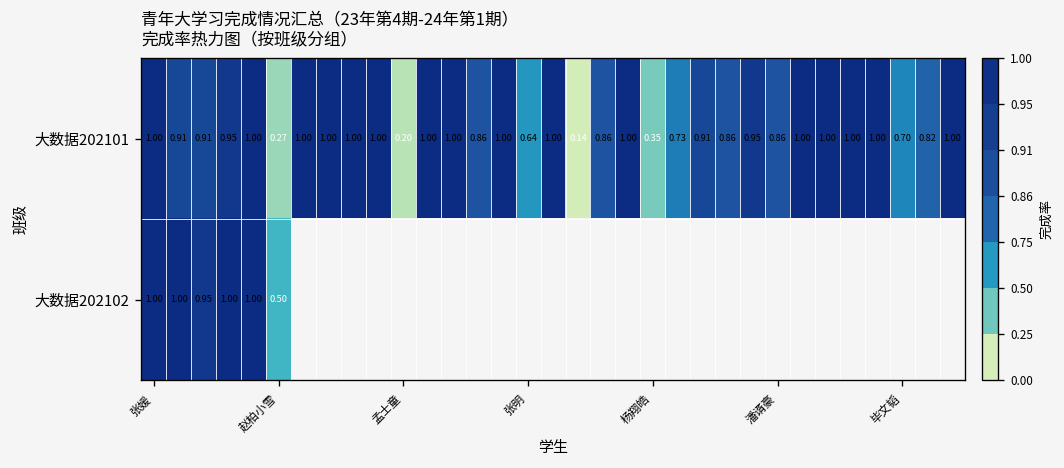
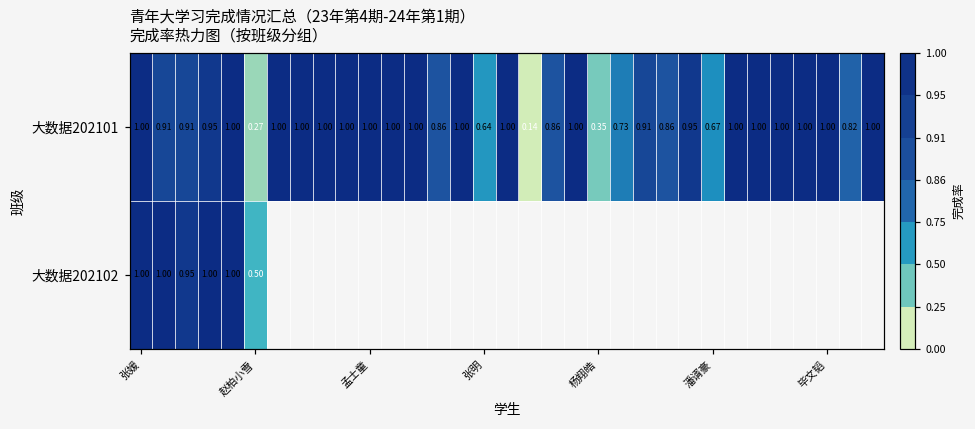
大数据202101, 孟士童: 0.20 -> 1.00
大数据202101, 潘谞豪: 0.86 -> 0.67
大数据202101, 毕文韬: 0.70 -> 1.00
